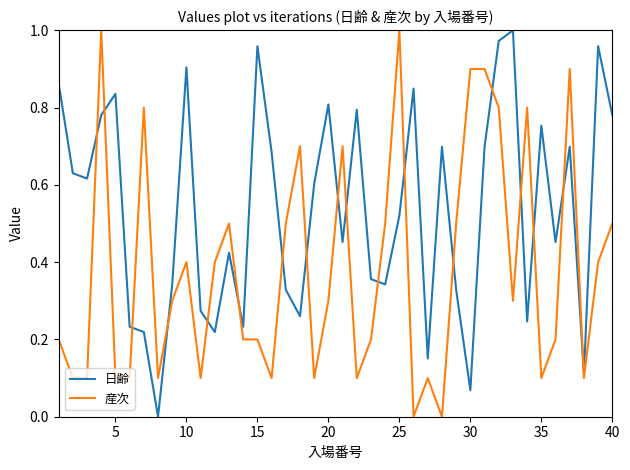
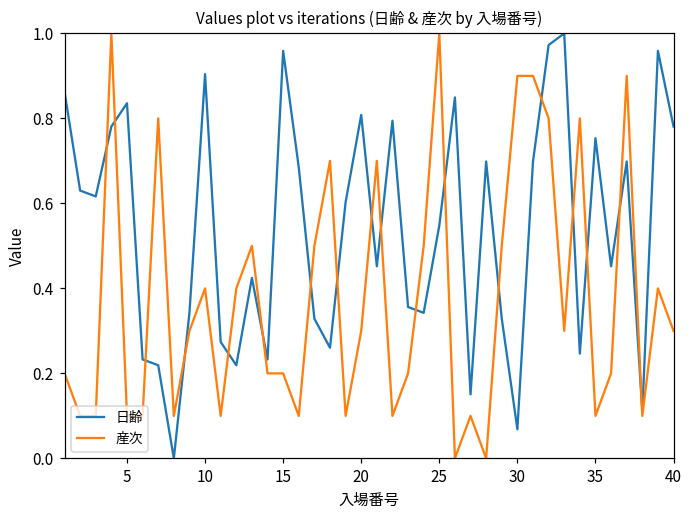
日齢, 25: 0.52 -> 0.55
産次, 40: 0.50 -> 0.30
